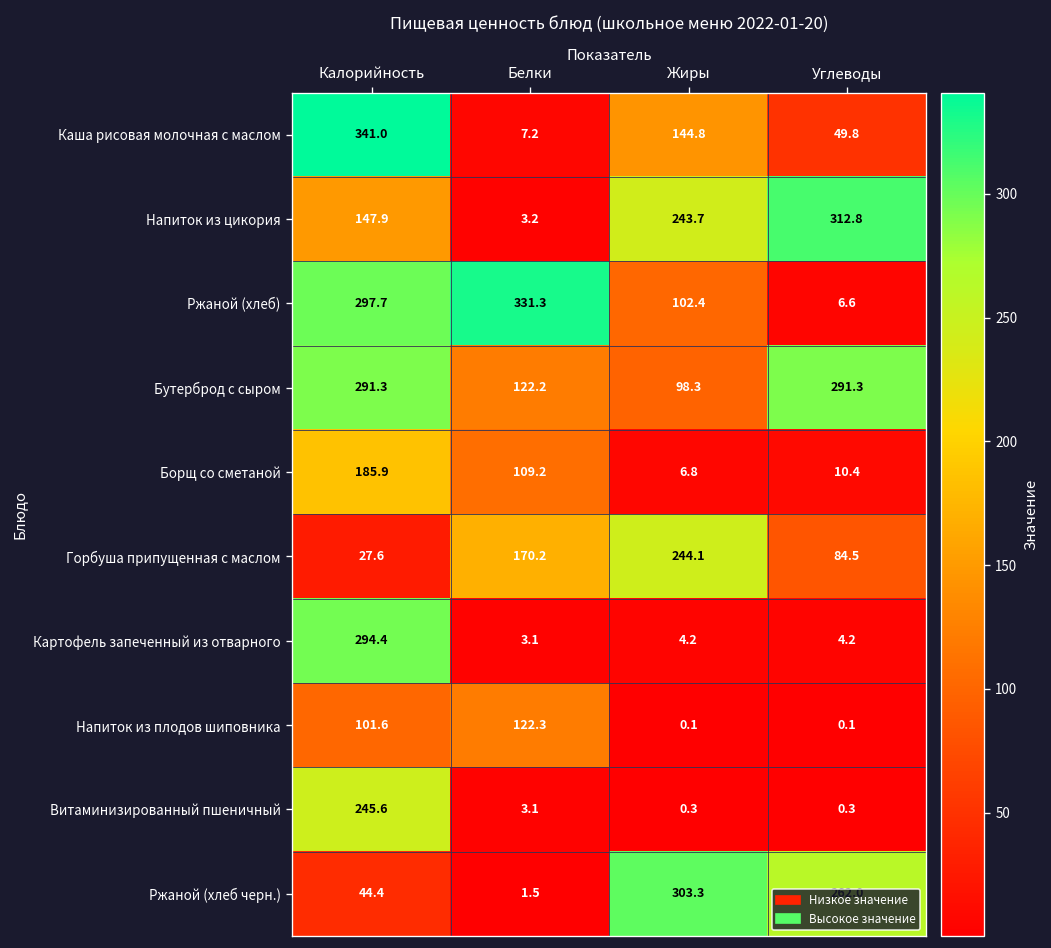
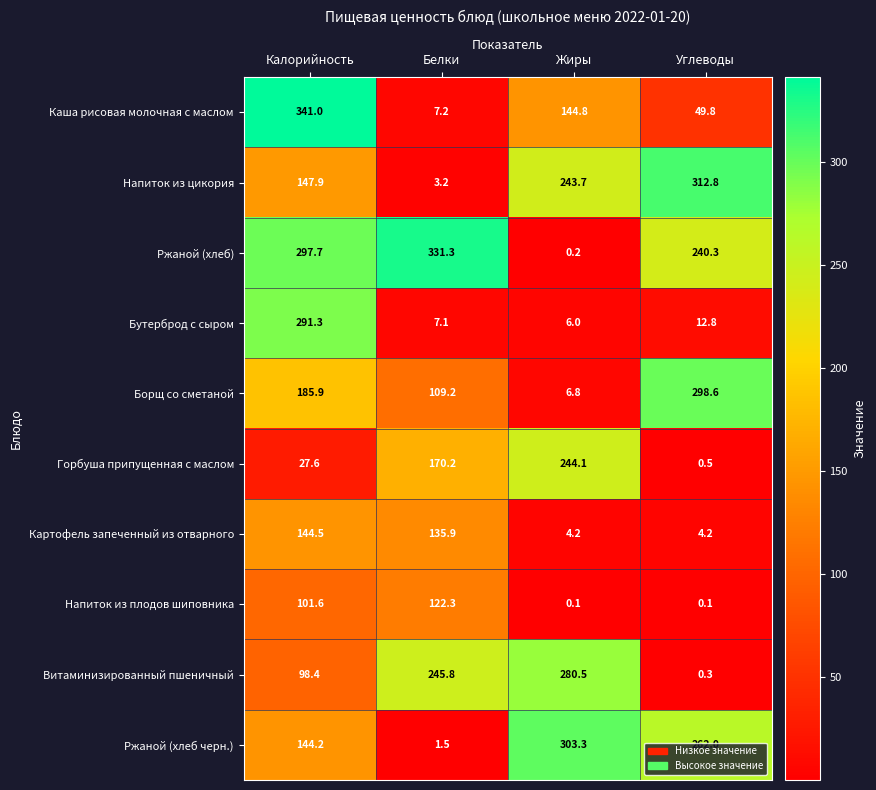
Ржаной (хлеб), Жиры: 102.4 -> 0.2
Ржаной (хлеб), Углеводы: 6.6 -> 240.3
Бутерброд с сыром, Белки: 122.2 -> 7.1
Бутерброд с сыром, Жиры: 98.3 -> 6.0
Бутерброд с сыром, Углеводы: 291.3 -> 12.8
Борщ со сметаной, Углеводы: 10.4 -> 298.6
Горбуша припущенная с маслом, Углеводы: 84.5 -> 0.5
Картофель запеченный из отварного, Калорийность: 294.4 -> 144.5
Картофель запеченный из отварного, Белки: 3.1 -> 135.9
Витаминизированный пшеничный, Калорийность: 245.6 -> 98.4
Витаминизированный пшеничный, Белки: 3.1 -> 245.8
Витаминизированный пшеничный, Жиры: 0.3 -> 280.5
Ржаной (хлеб черн.), Калорийность: 44.4 -> 144.2
